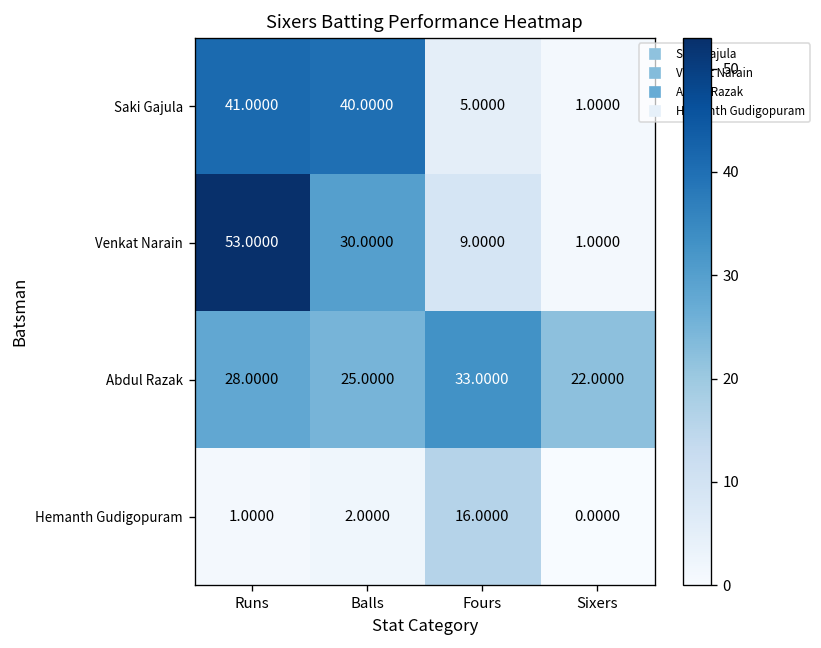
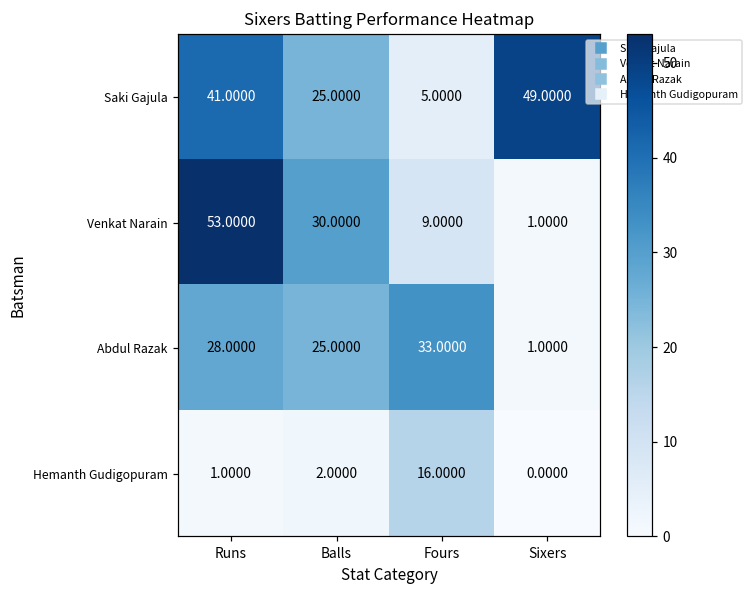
Saki Gajula, Balls: 40.0000 -> 25.0000
Saki Gajula, Sixers: 1.0000 -> 49.0000
Abdul Razak, Sixers: 22.0000 -> 1.0000
